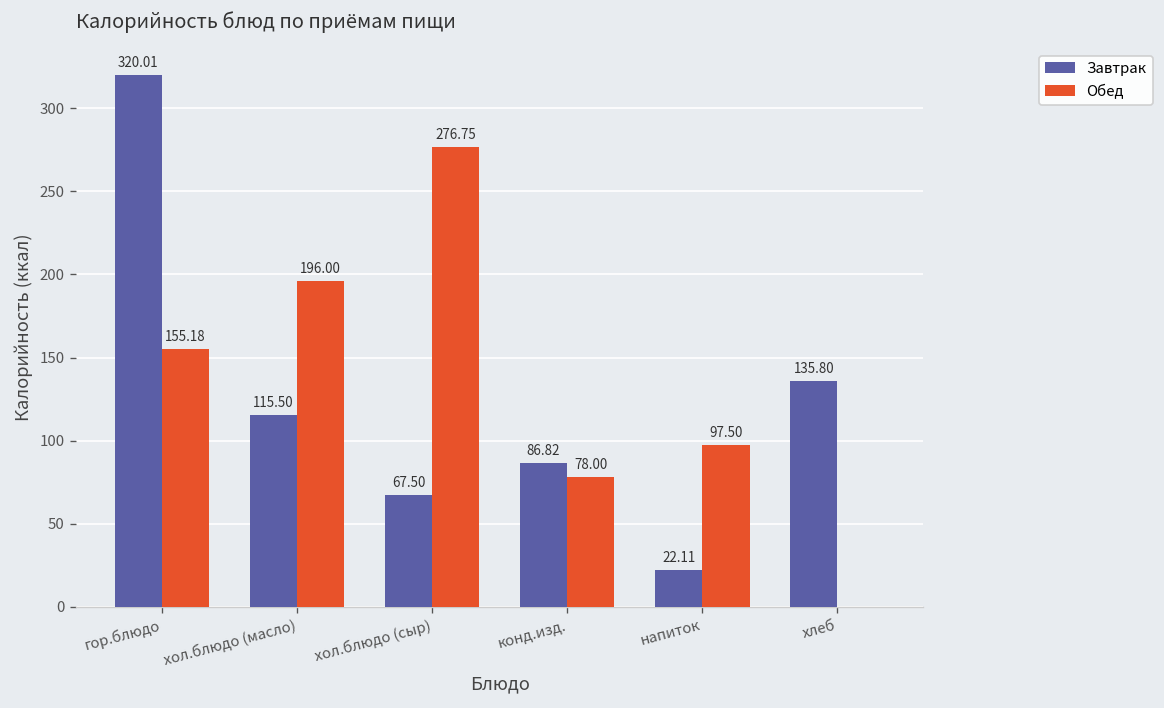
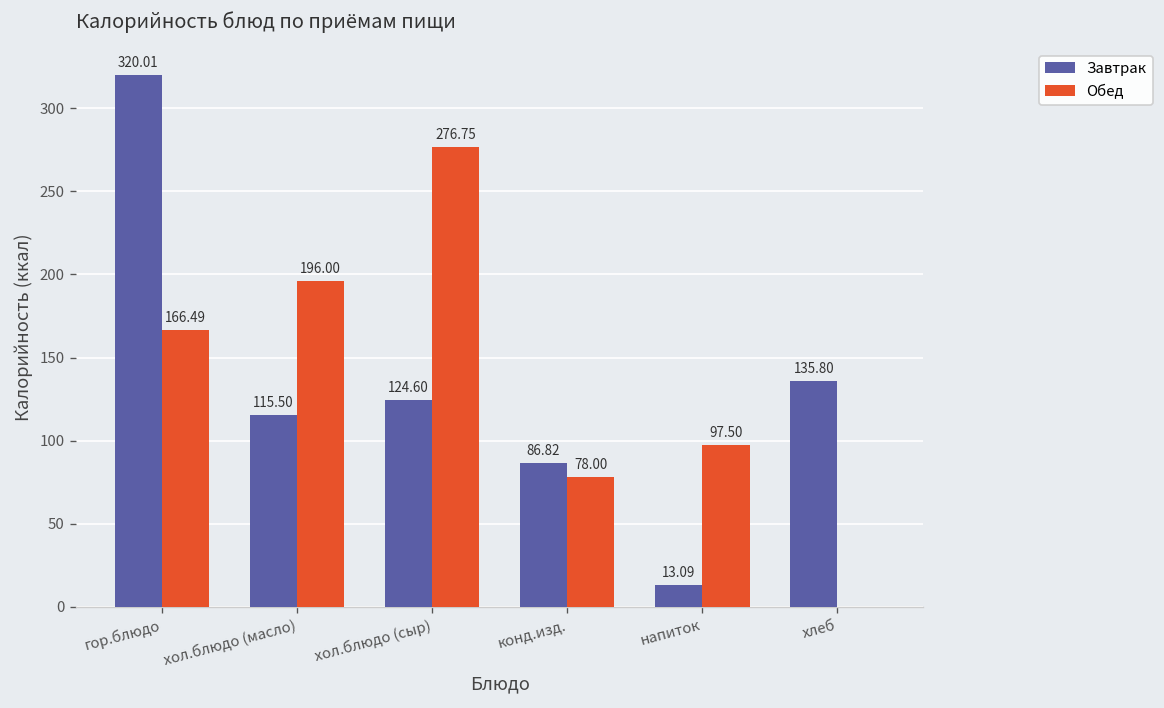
Обед, гор.блюдо: 155.18 -> 166.49
Завтрак, хол.блюдо (сыр): 67.50 -> 124.60
Завтрак, напиток: 22.11 -> 13.09
